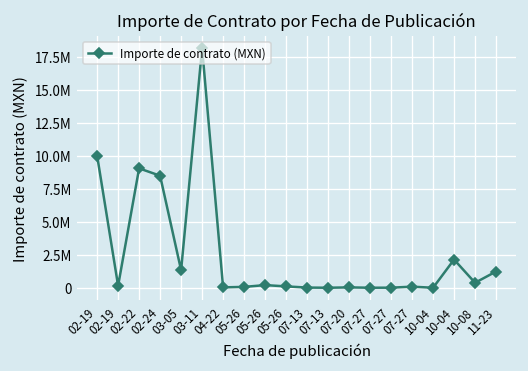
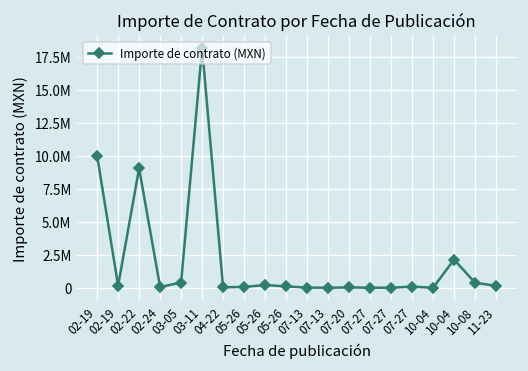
02-24: 8500000 -> 100000
03-05: 1300000 -> 400000
11-23: 1200000 -> 100000
